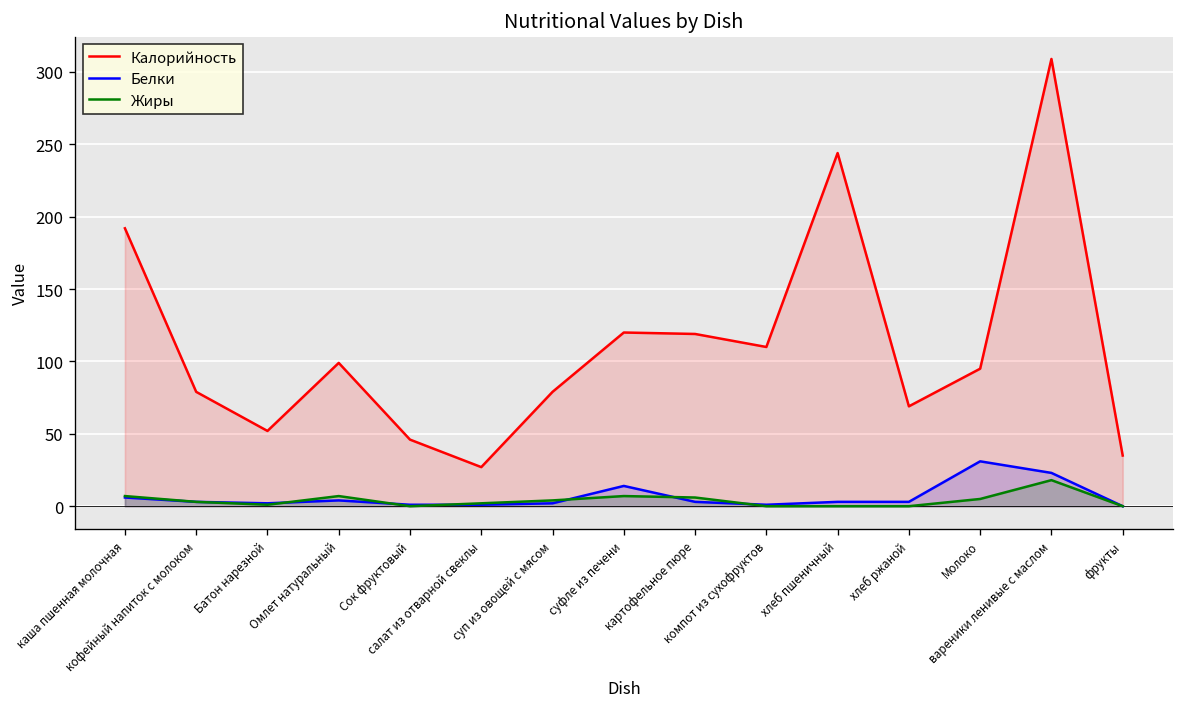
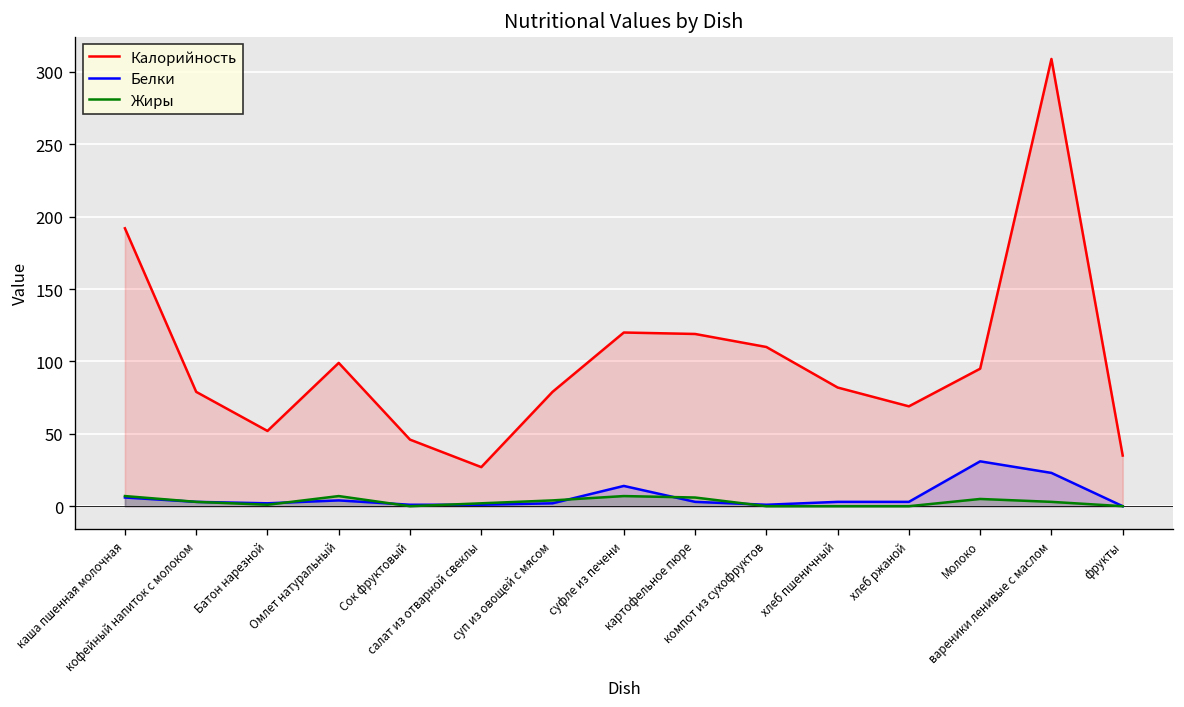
Калорийность, хлеб пшеничный: 244 -> 82
Жиры, вареники ленивые с маслом: 18 -> 3
